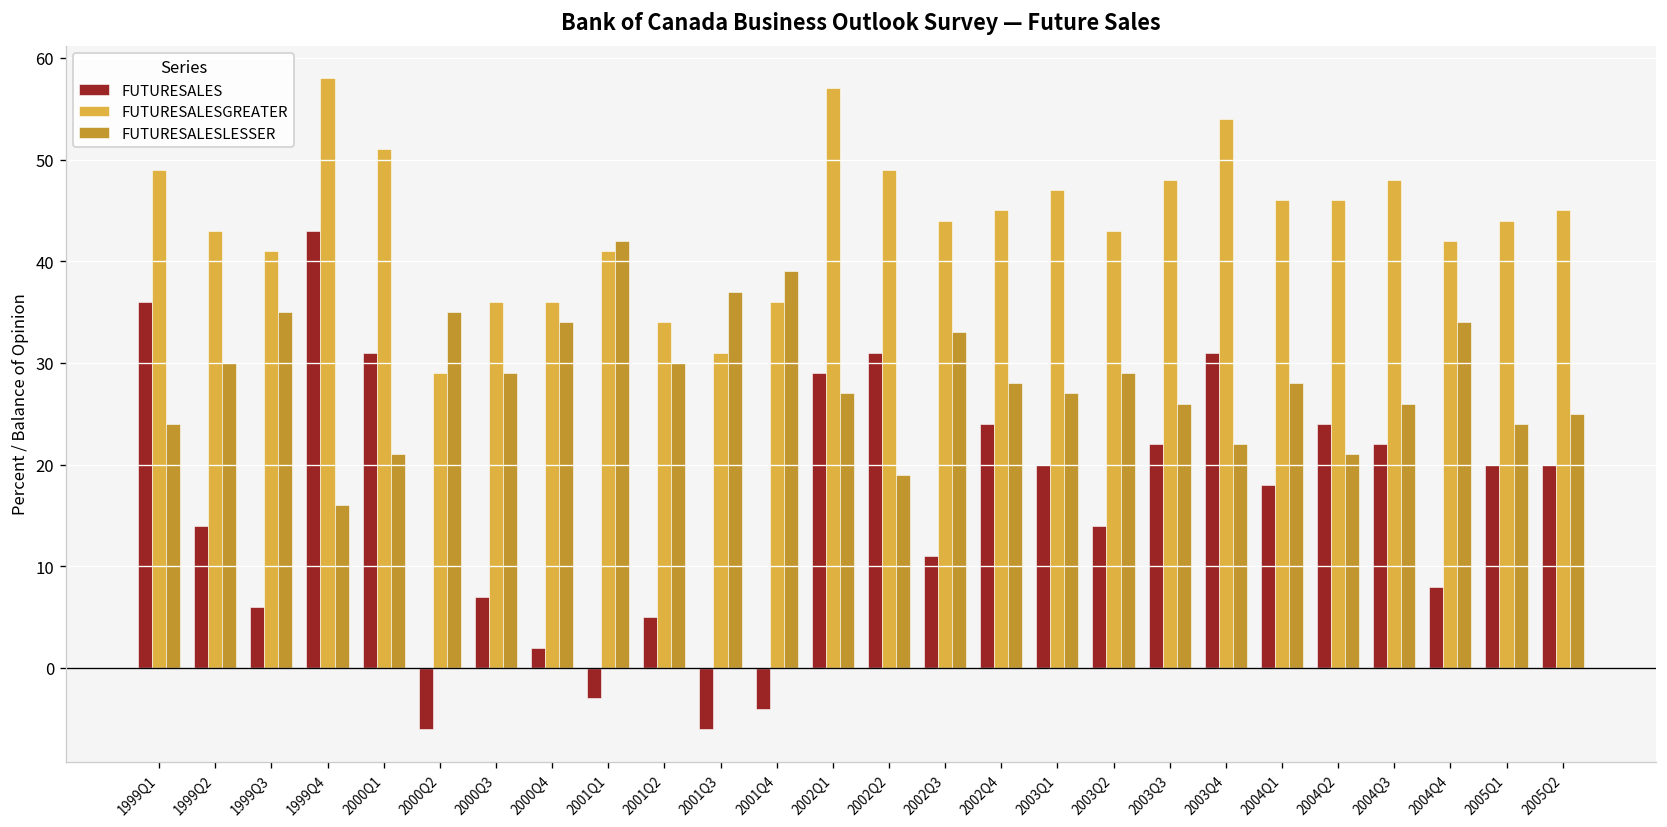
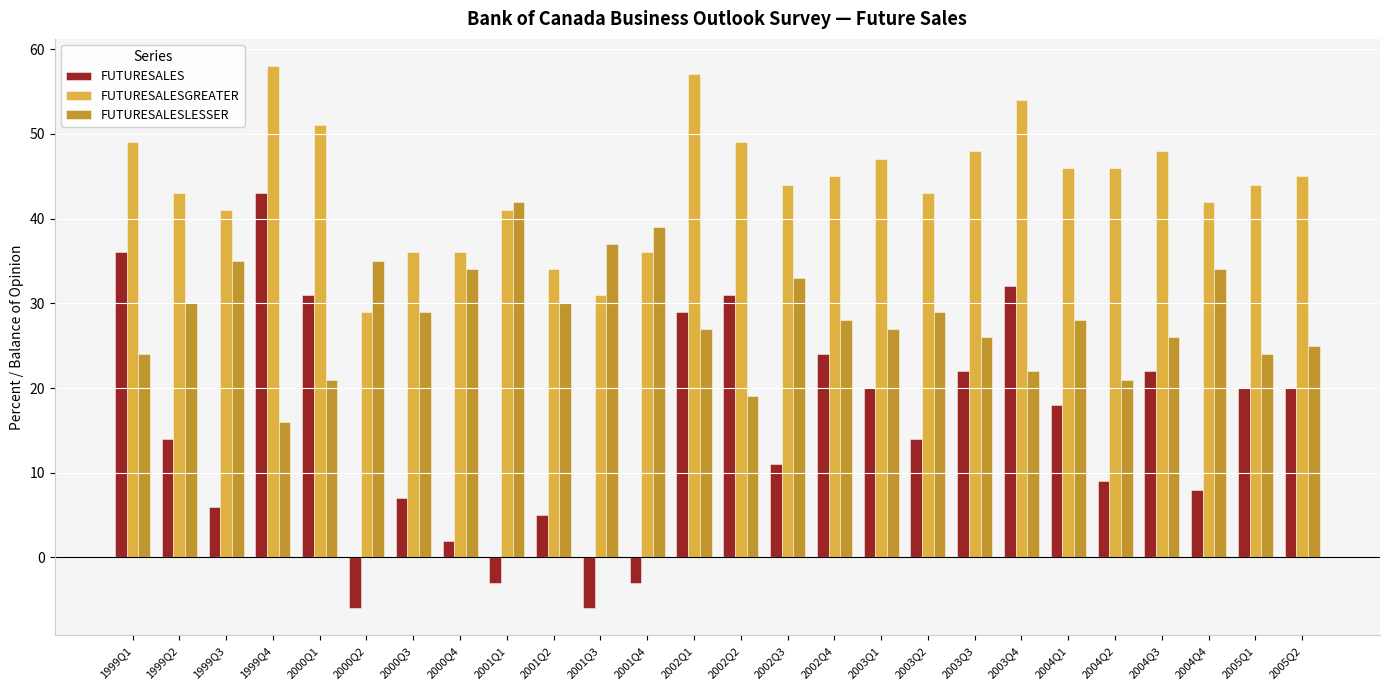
FUTURESALES, 2001Q4: -4 -> -3
FUTURESALES, 2003Q4: 31 -> 32
FUTURESALES, 2004Q2: 24 -> 9
